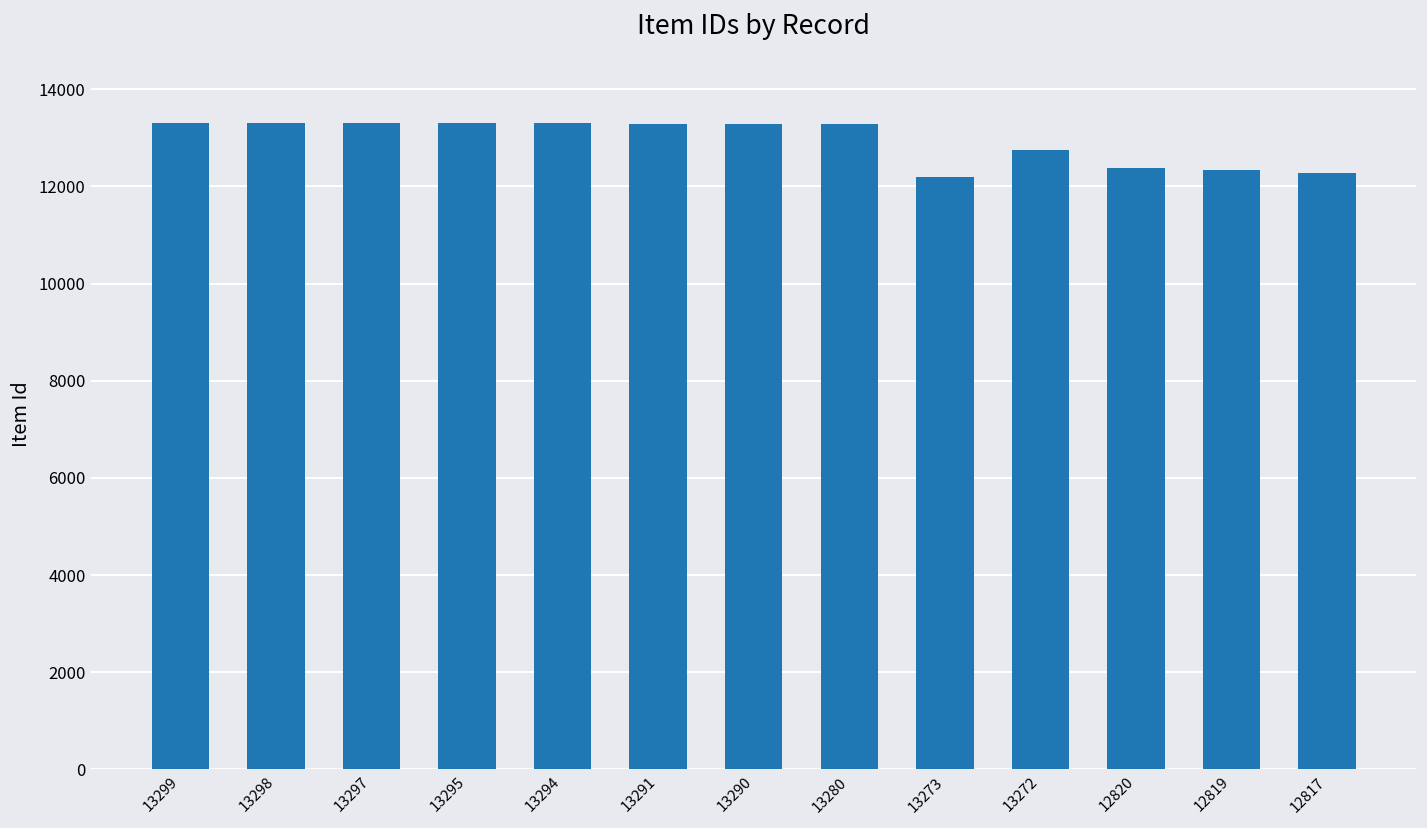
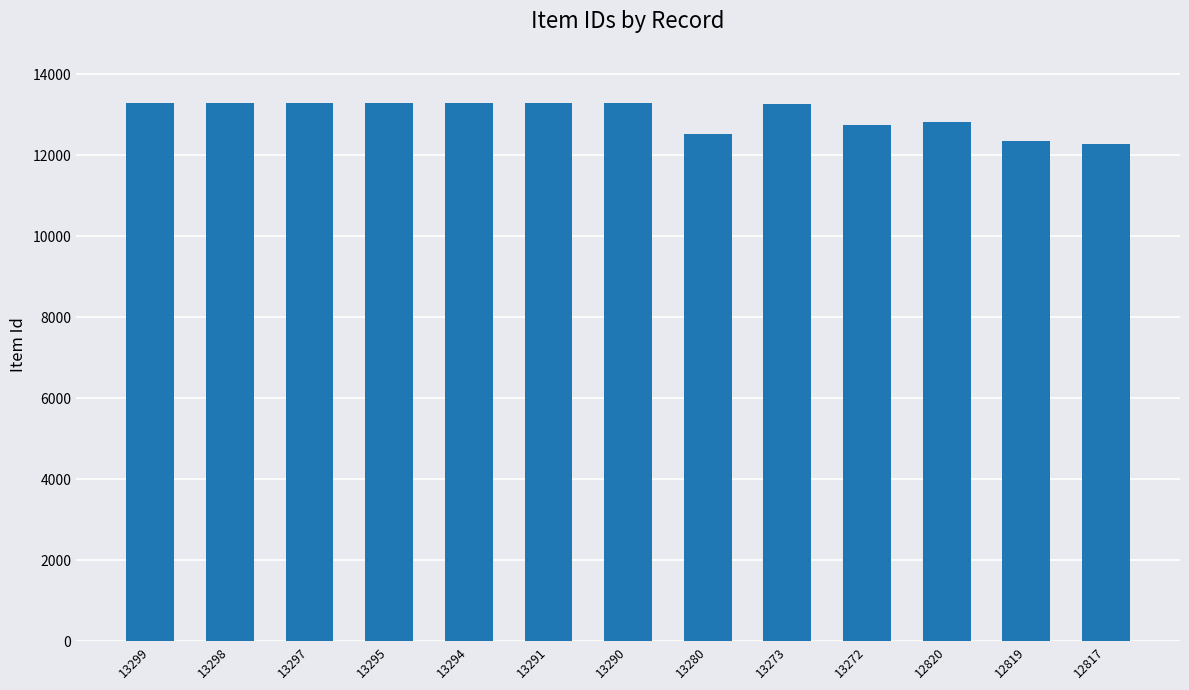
13280: 13300 -> 12500
13273: 12200 -> 13300
12820: 12400 -> 12800
